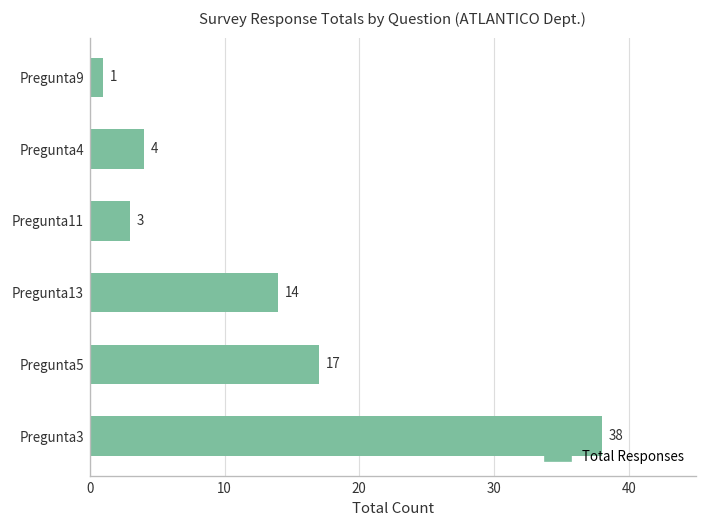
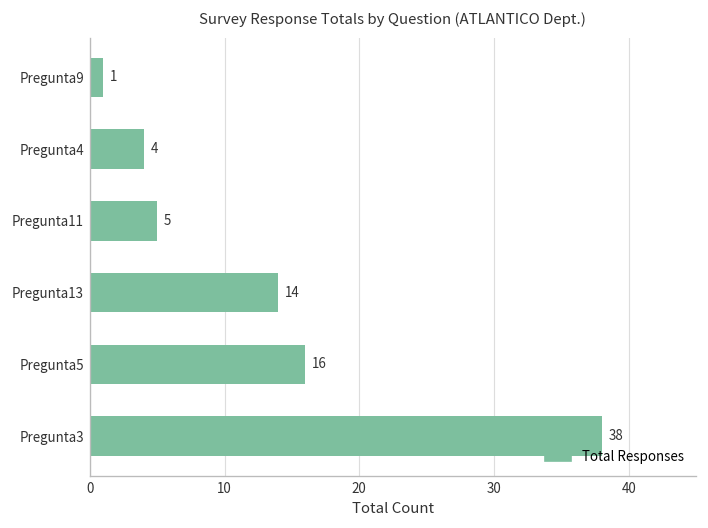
Pregunta11: 3 -> 5
Pregunta5: 17 -> 16
